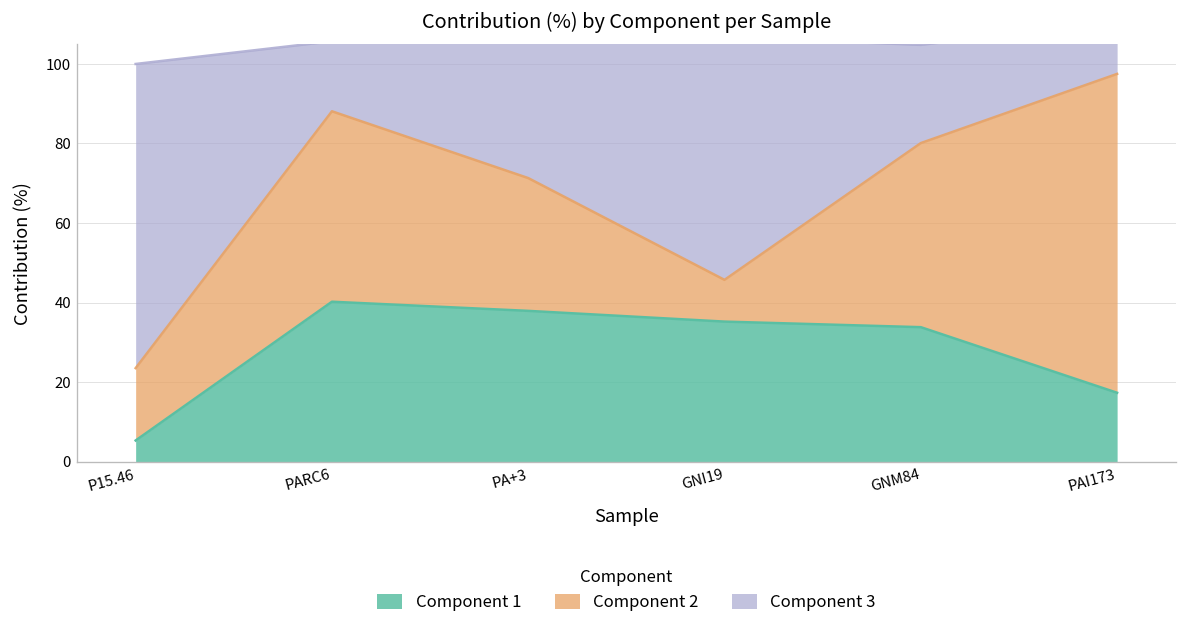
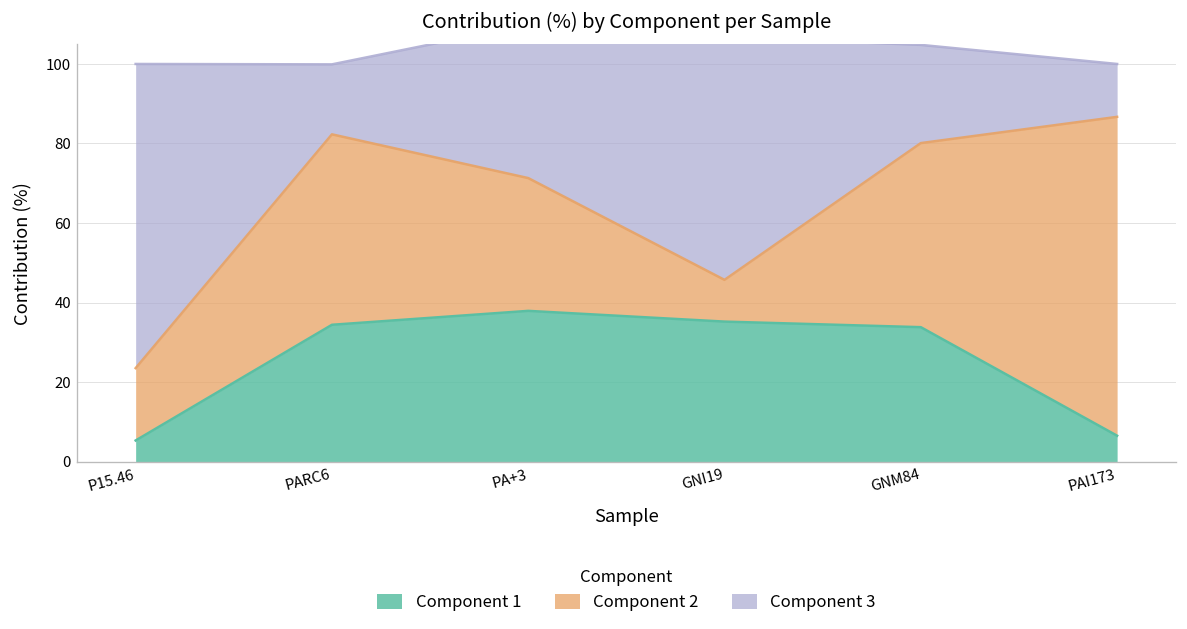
Component 1, PARC6: 40 -> 34
Component 1, PAI173: 17 -> 7
